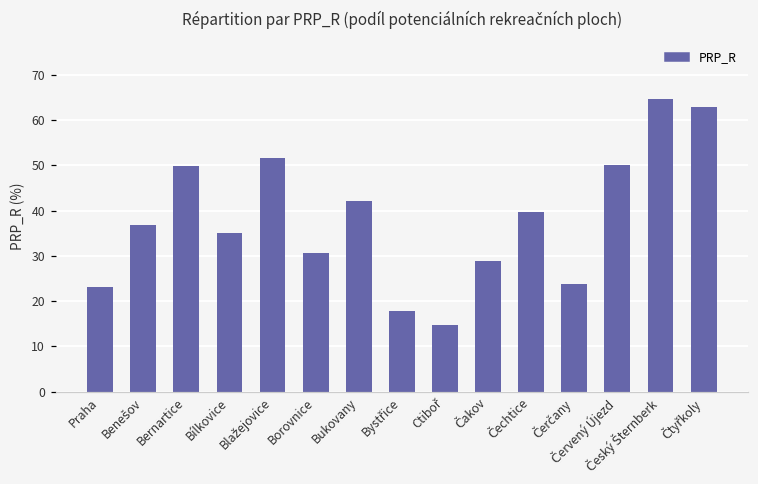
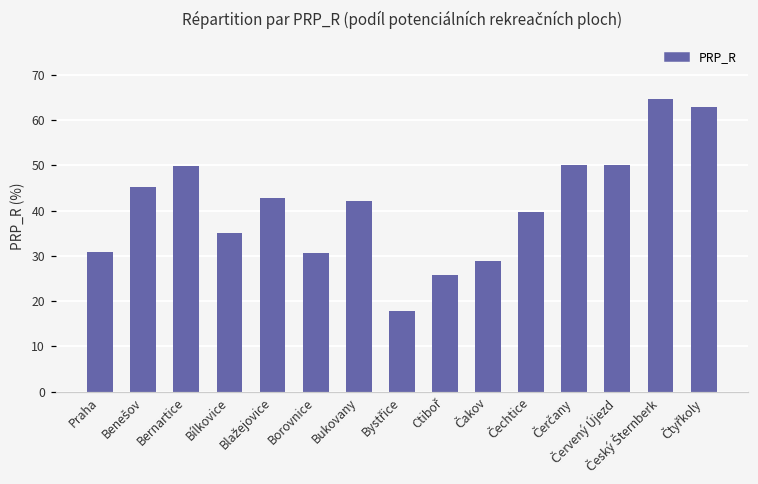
Praha: 23 -> 31
Benešov: 37 -> 45
Blažejovice: 52 -> 43
Ctiboř: 15 -> 26
Čerčany: 24 -> 50
